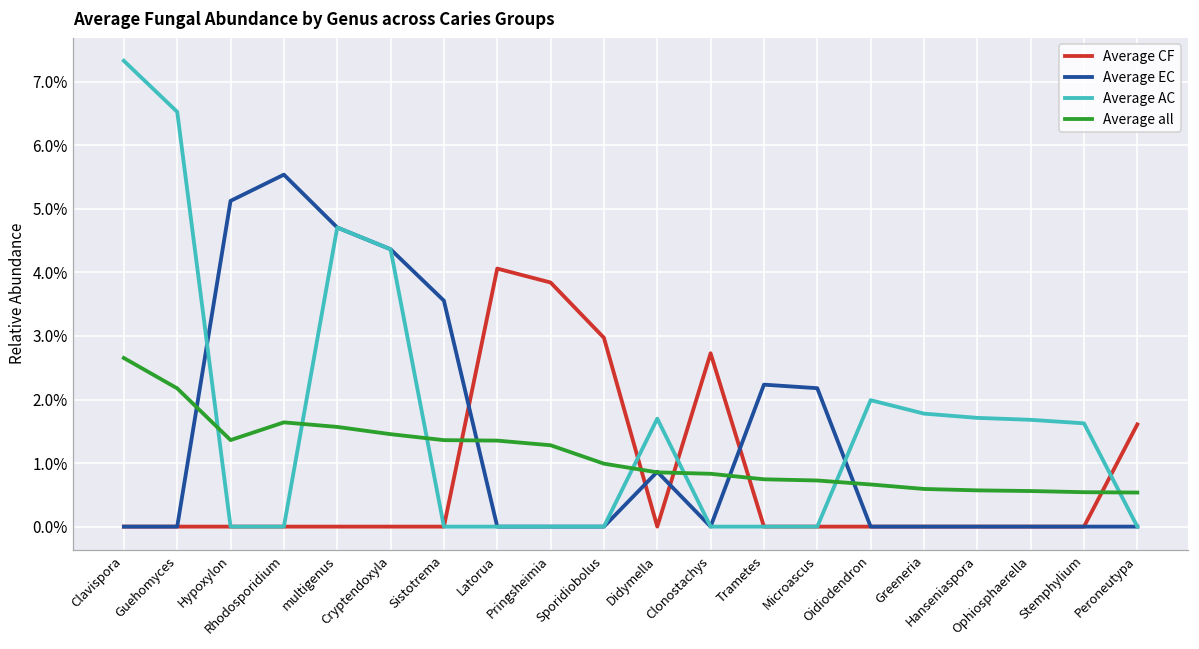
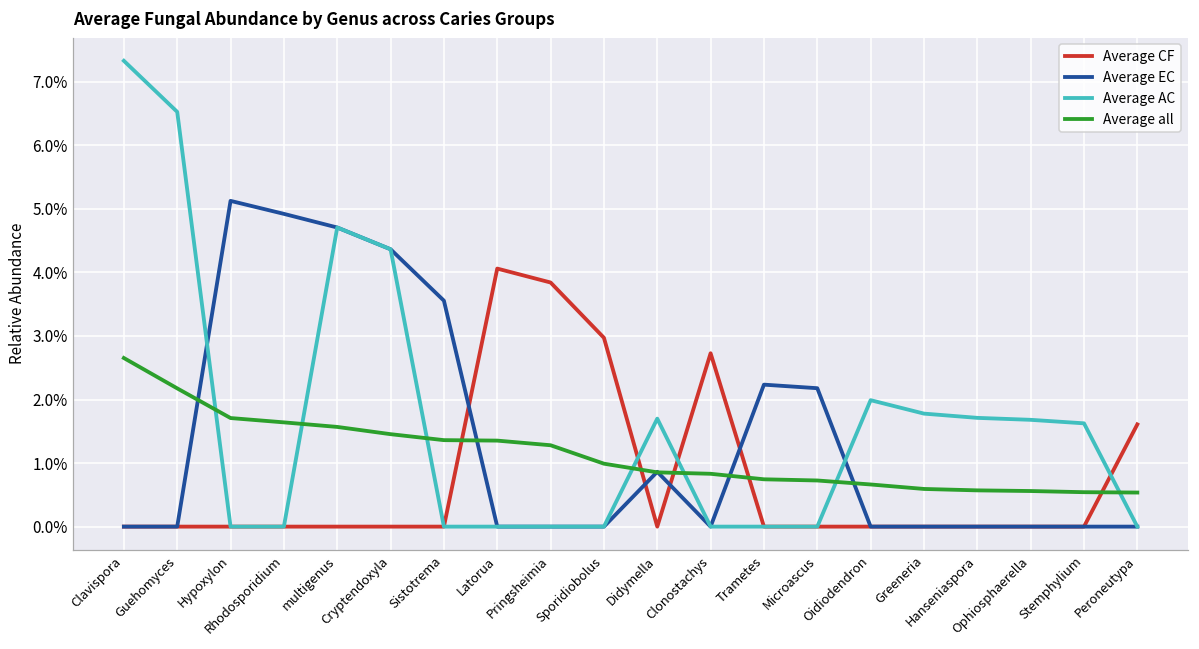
Average all, Hypoxylon: 1.4% -> 1.7%
Average EC, Rhodosporidium: 5.5% -> 4.9%
